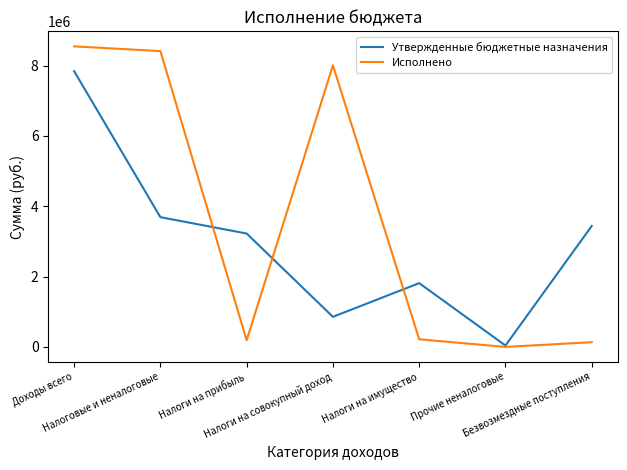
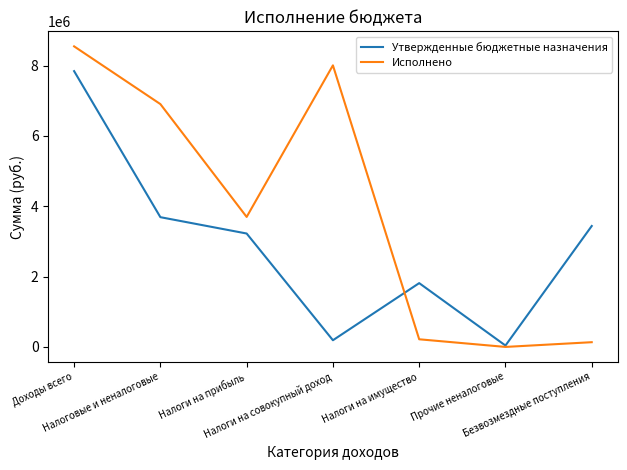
Исполнено, Налоговые и неналоговые: 8400000 -> 6900000
Исполнено, Налоги на прибыль: 200000 -> 3700000
Утвержденные бюджетные назначения, Налоги на совокупный доход: 900000 -> 200000
